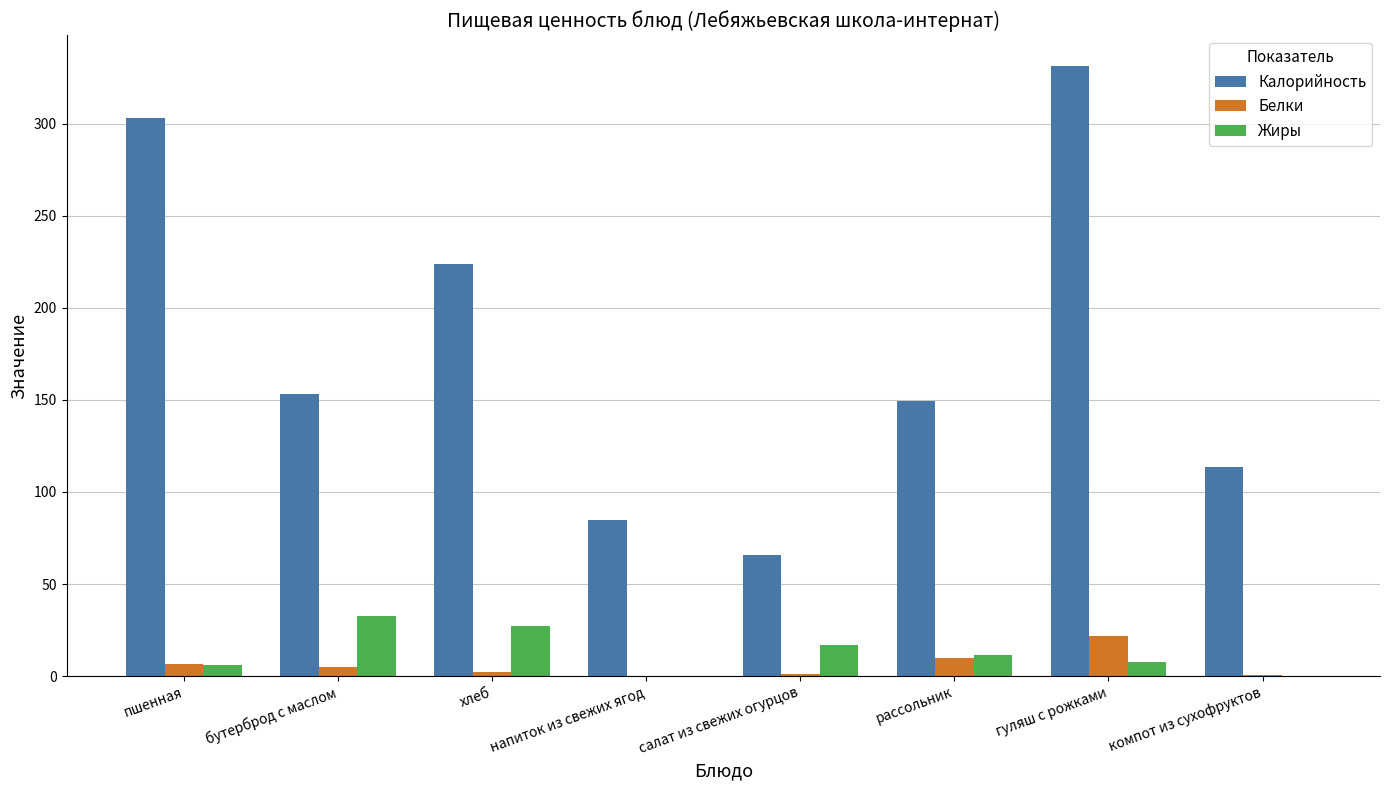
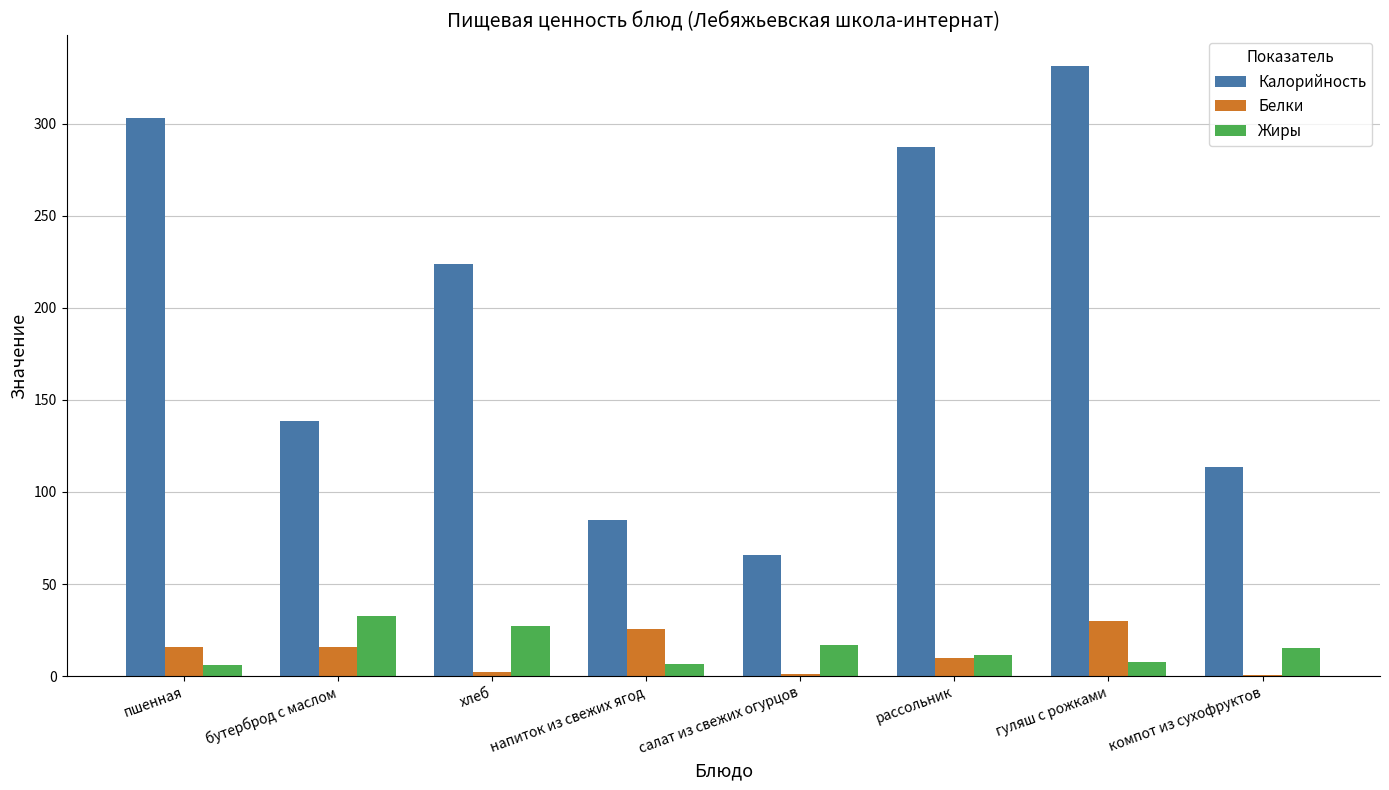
Белки, пшенная: 7 -> 16
Калорийность, бутерброд с маслом: 153 -> 139
Белки, бутерброд с маслом: 5 -> 16
Белки, напиток из свежих ягод: 0 -> 26
Жиры, напиток из свежих ягод: 0 -> 7
Калорийность, рассольник: 150 -> 287
Белки, гуляш с рожками: 22 -> 30
Жиры, компот из сухофруктов: 0 -> 15
